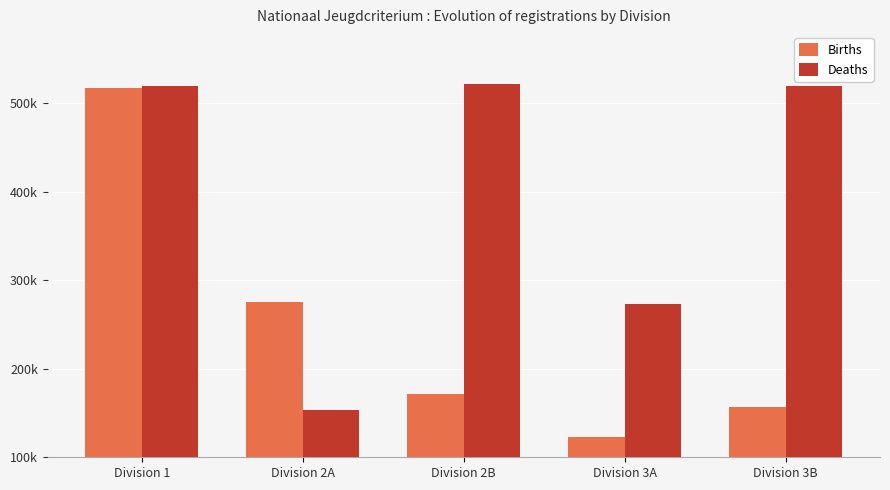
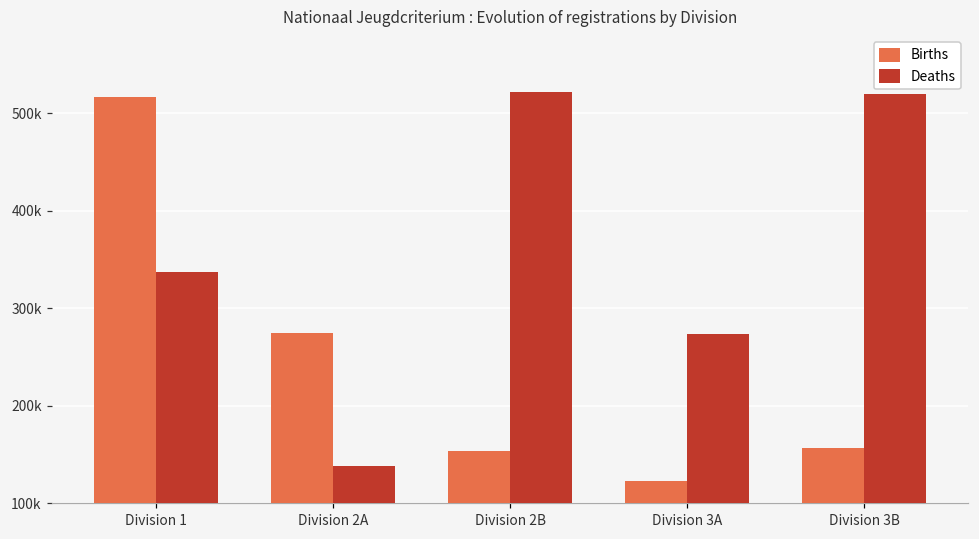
Deaths, Division 1: 520000 -> 340000
Deaths, Division 2A: 150000 -> 140000
Births, Division 2B: 170000 -> 150000
